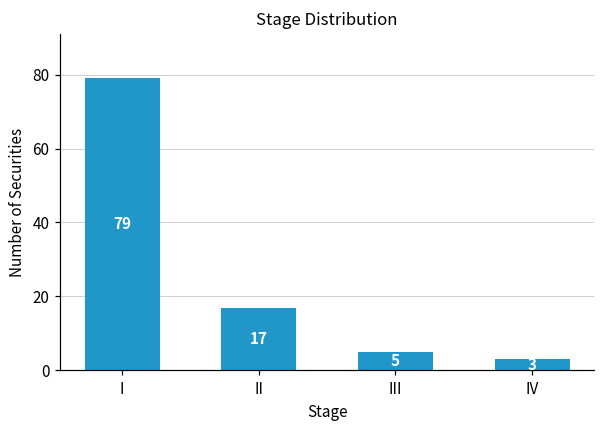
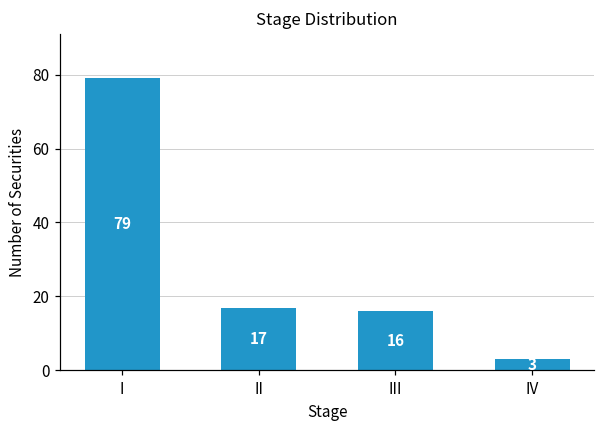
III: 5 -> 16
